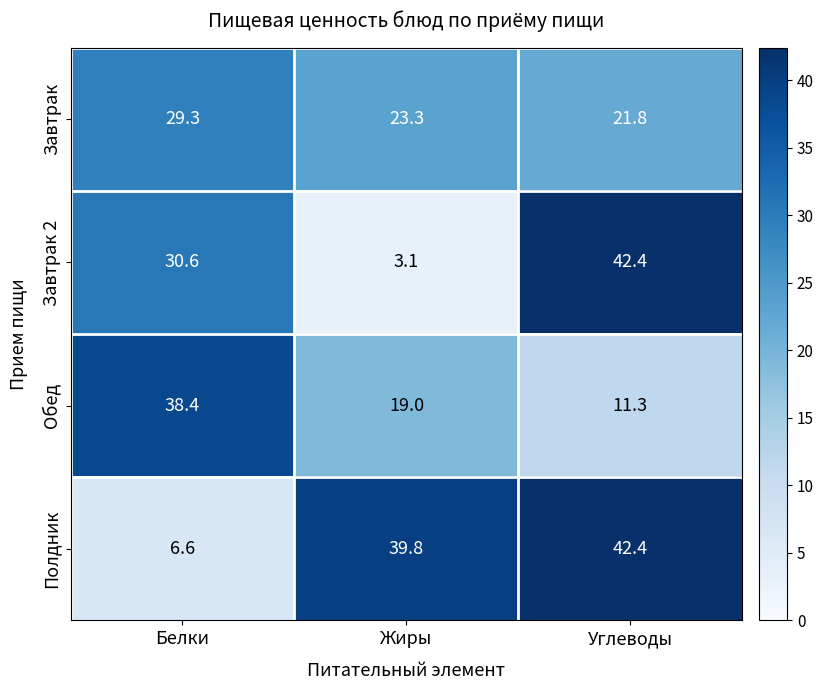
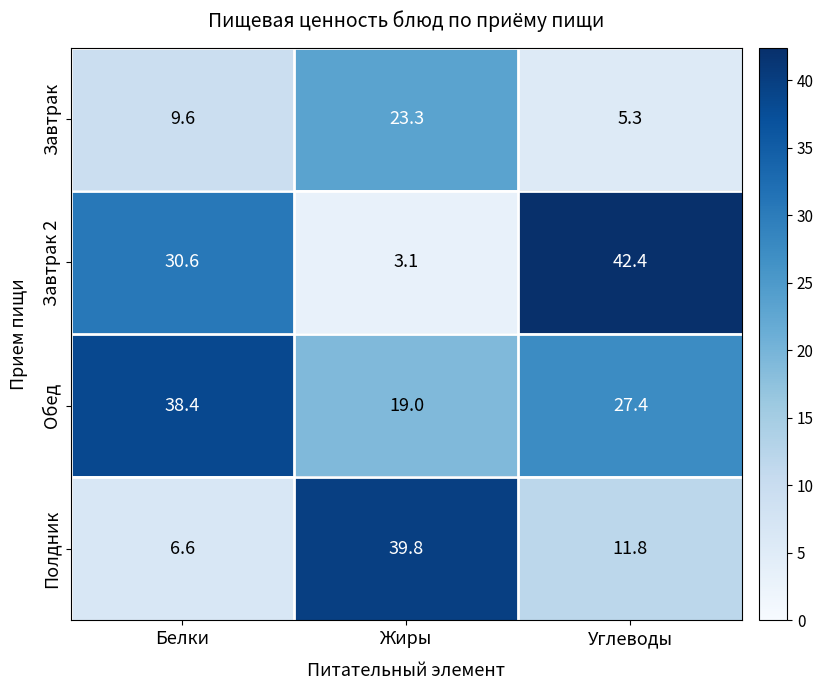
Завтрак, Белки: 29.3 -> 9.6
Завтрак, Углеводы: 21.8 -> 5.3
Обед, Углеводы: 11.3 -> 27.4
Полдник, Углеводы: 42.4 -> 11.8
